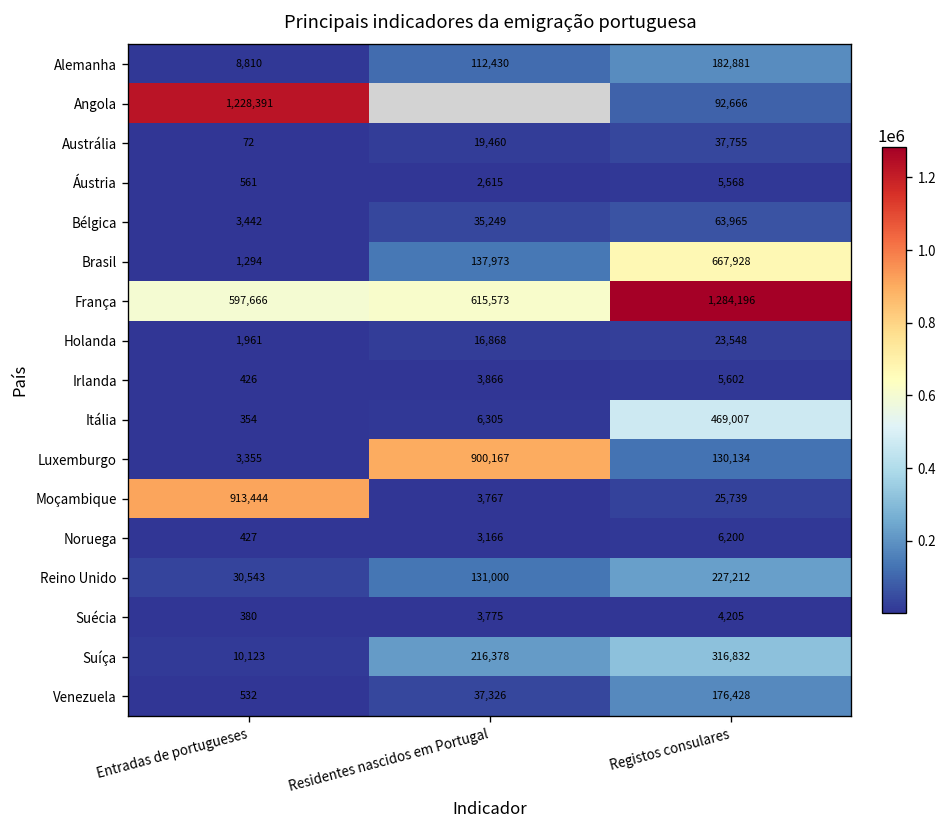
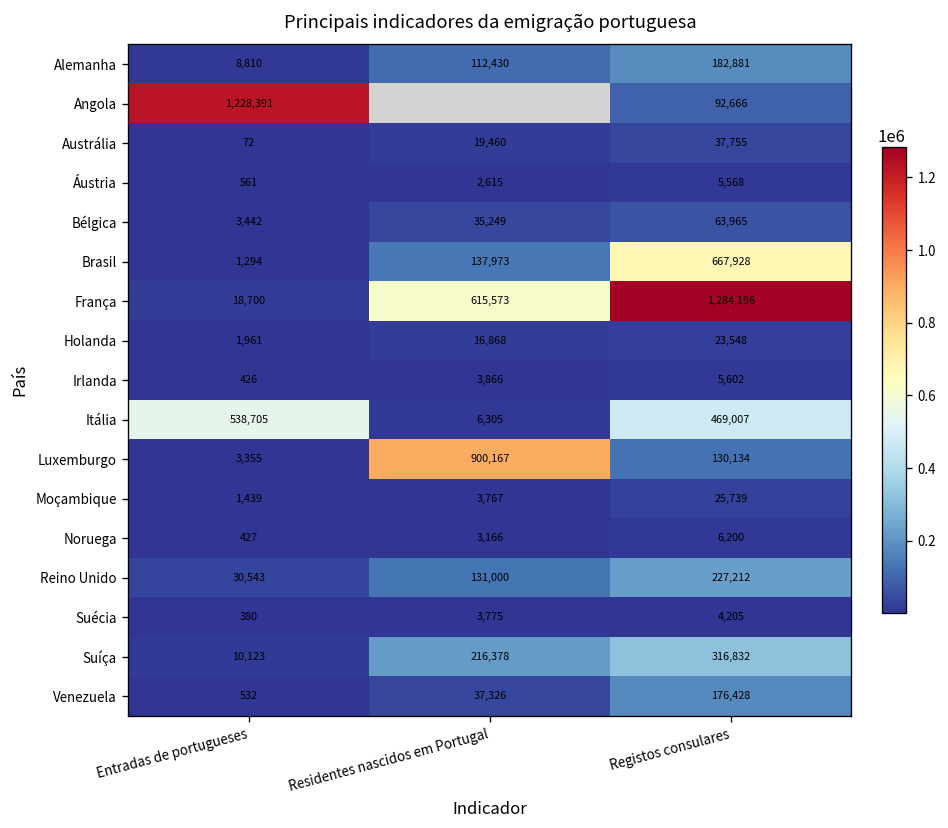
França, Entradas de portugueses: 597,666 -> 18,700
Itália, Entradas de portugueses: 354 -> 538,705
Moçambique, Entradas de portugueses: 913,444 -> 1,439
